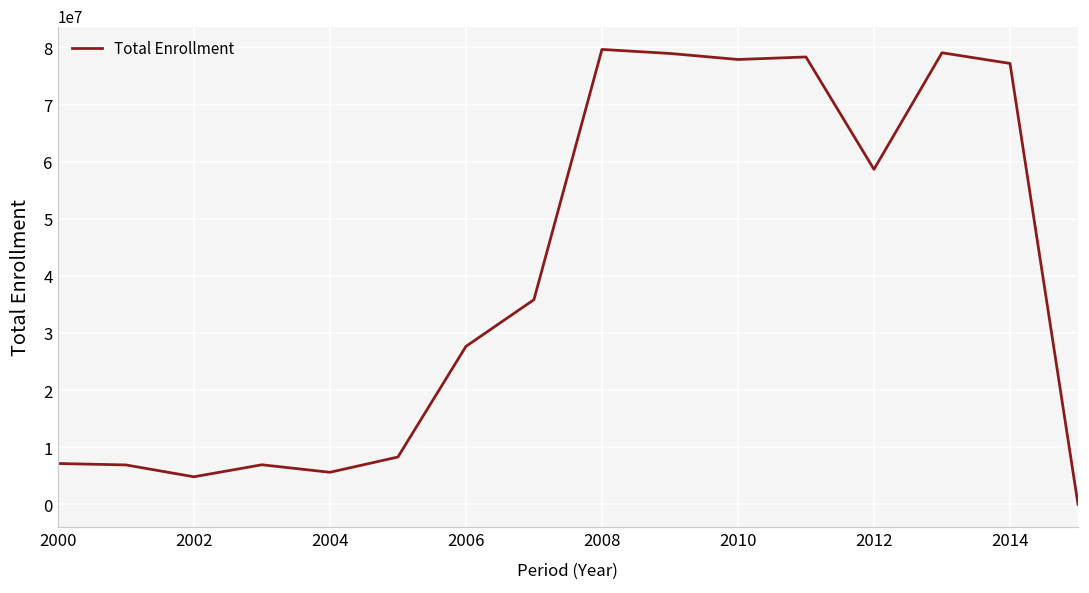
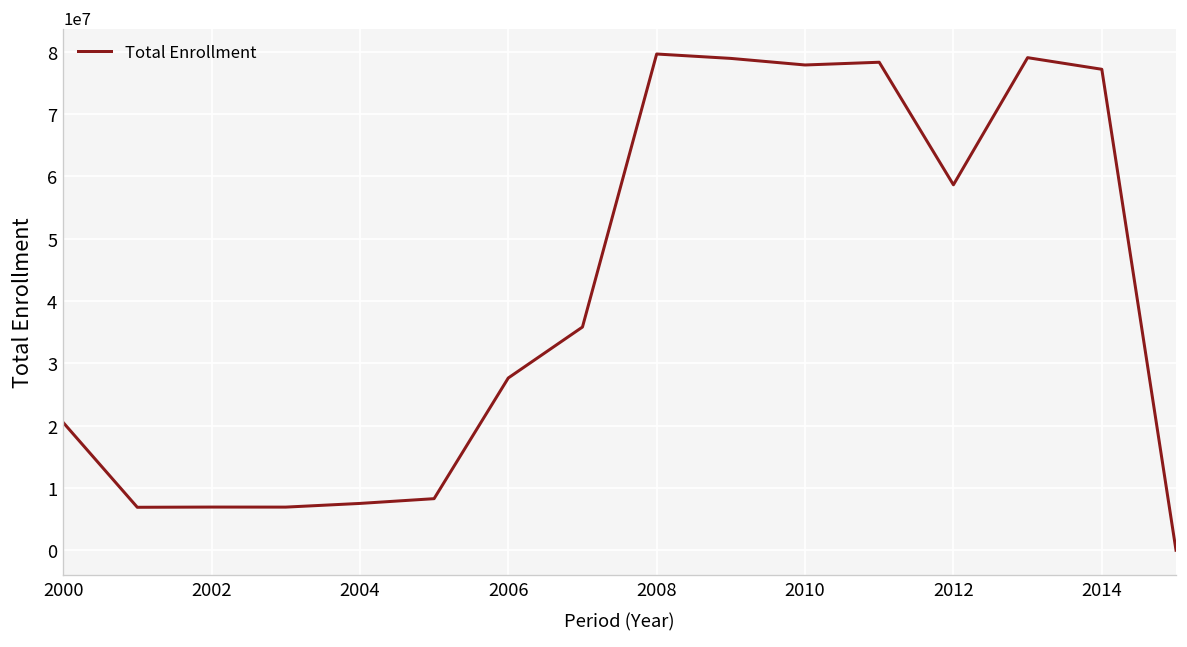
2000: 7000000 -> 21000000
2002: 5000000 -> 7000000
2004: 6000000 -> 8000000
